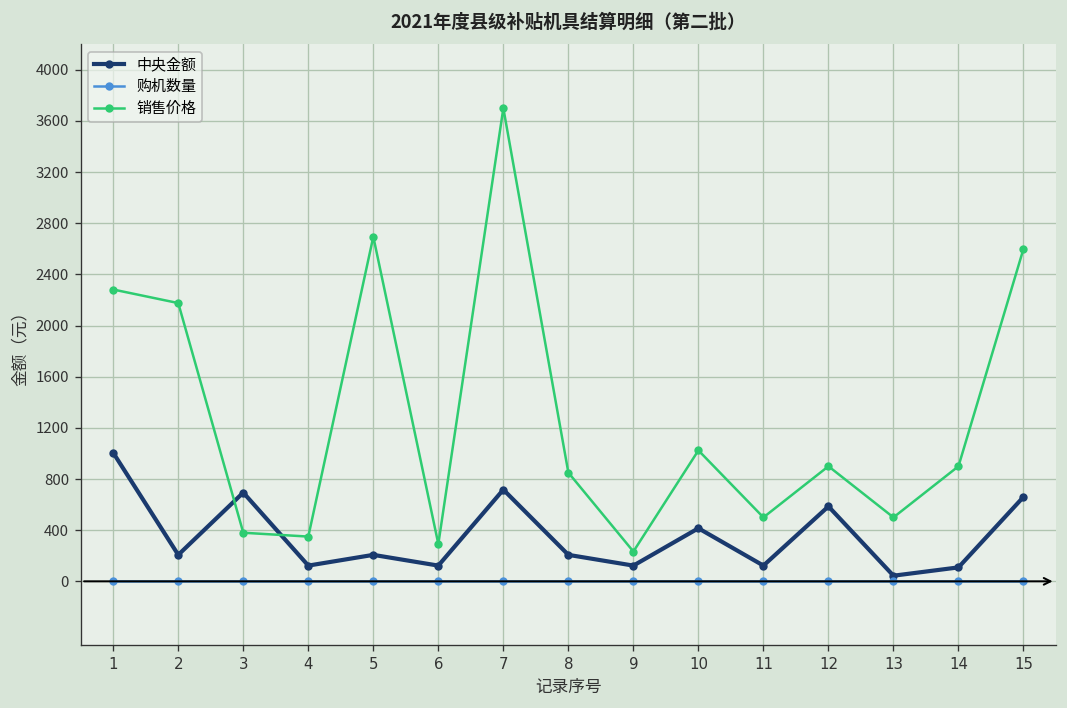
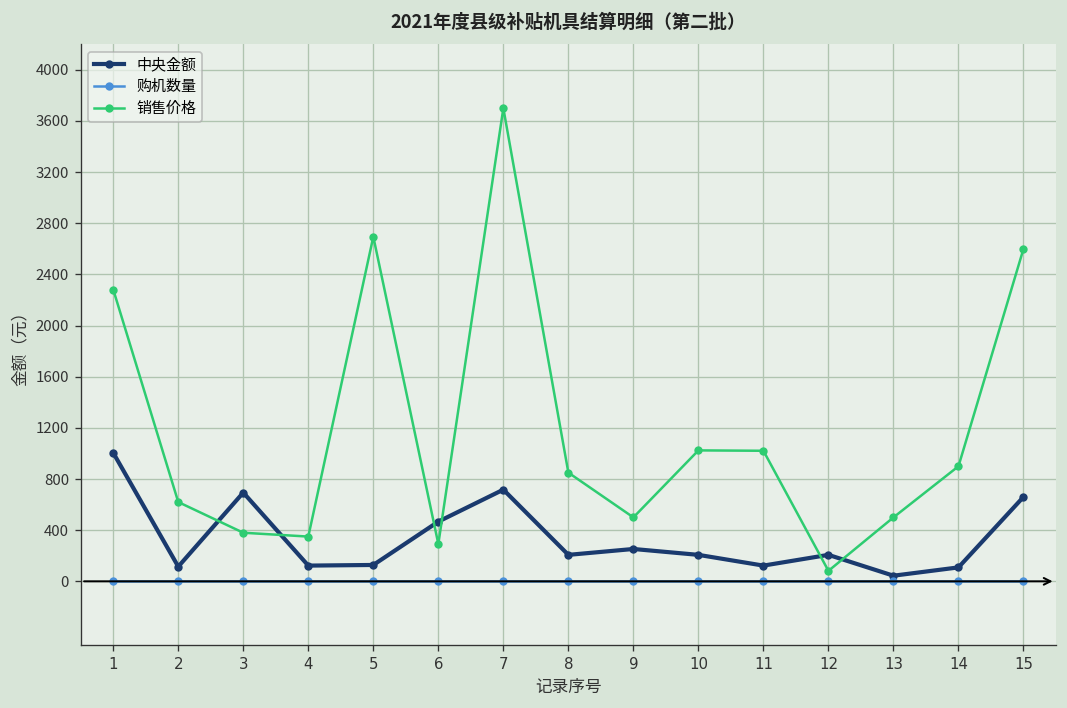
中央金额, 2: 210 -> 120
销售价格, 2: 2180 -> 620
中央金额, 5: 210 -> 130
中央金额, 6: 120 -> 470
中央金额, 9: 120 -> 250
销售价格, 9: 230 -> 500
中央金额, 10: 420 -> 210
销售价格, 11: 500 -> 1020
中央金额, 12: 590 -> 210
销售价格, 12: 900 -> 80
